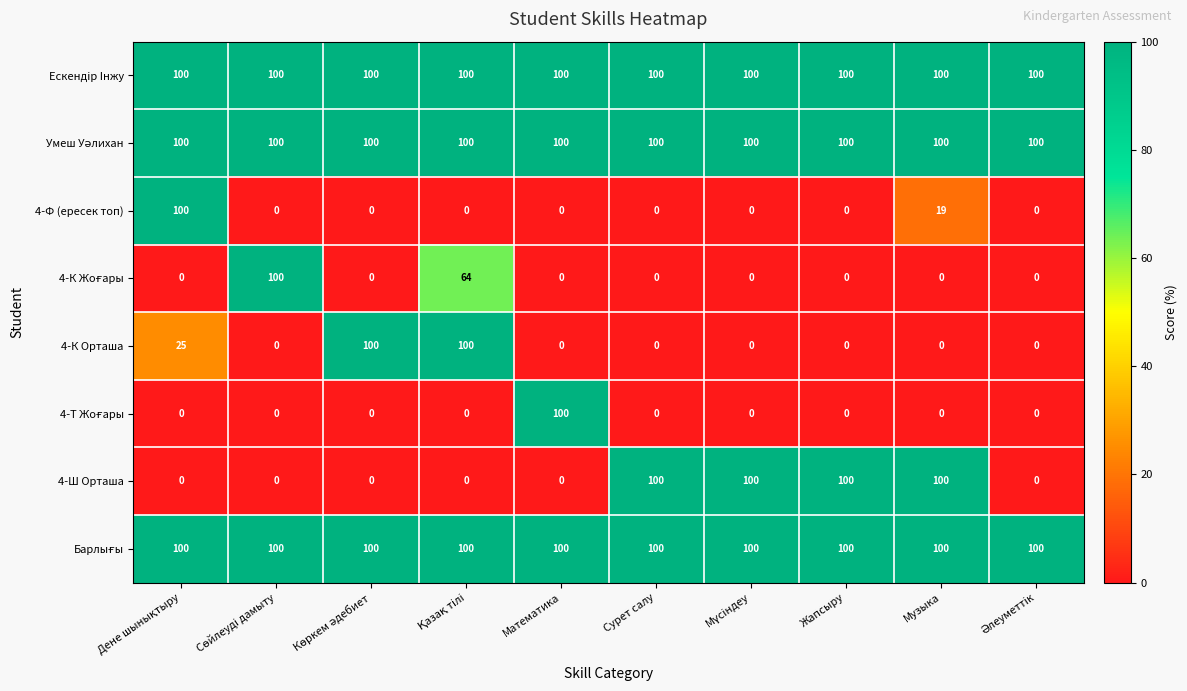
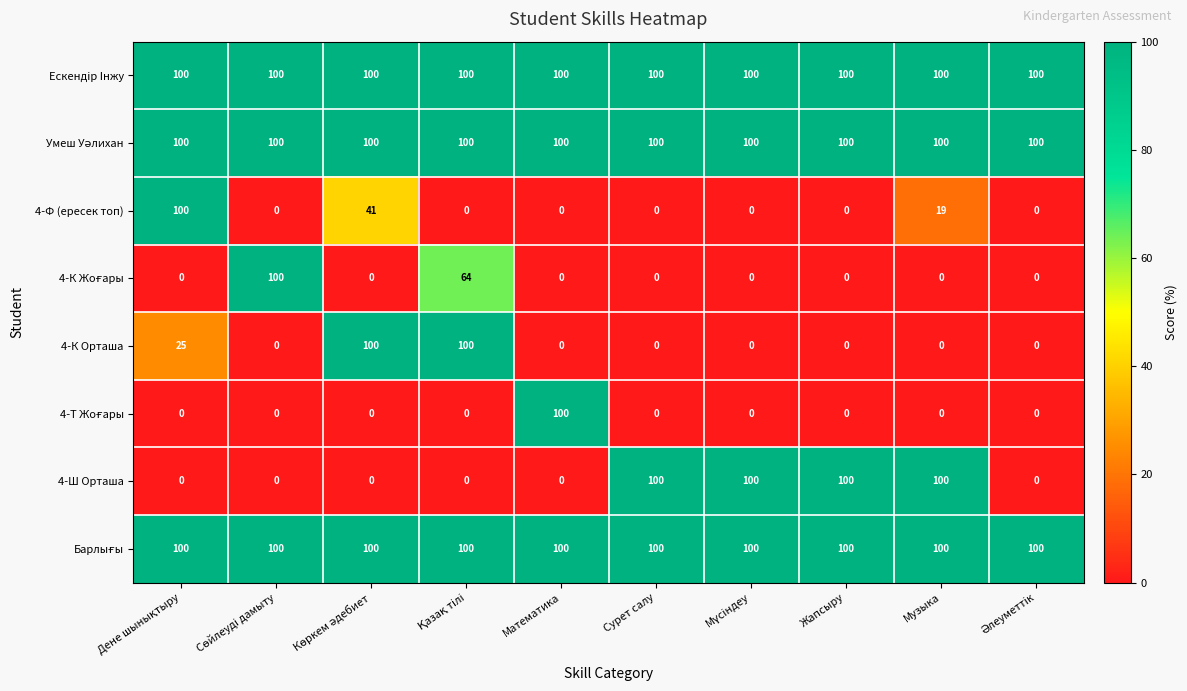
4-Ф (ересек топ), Көркем әдебиет: 0 -> 41
